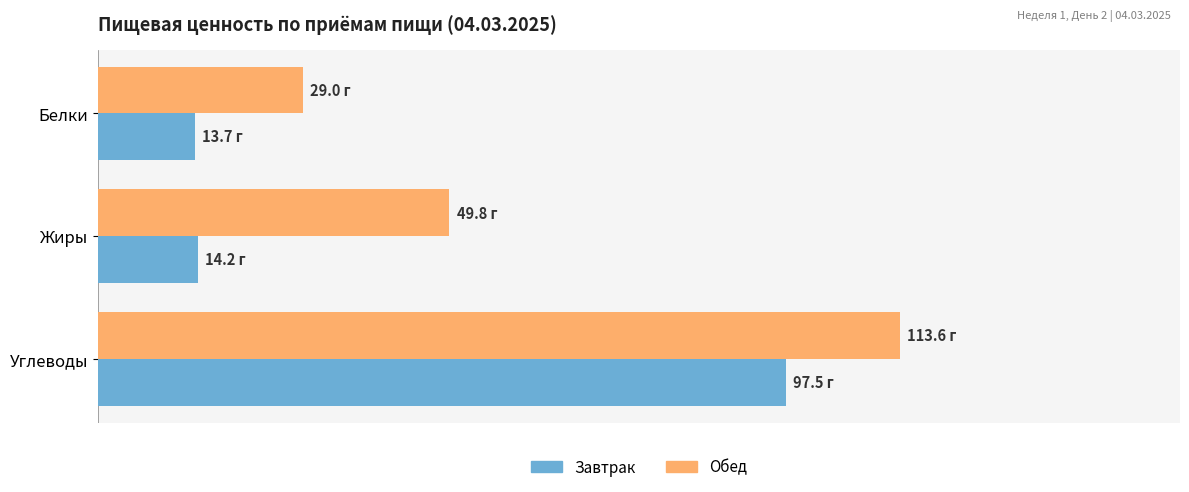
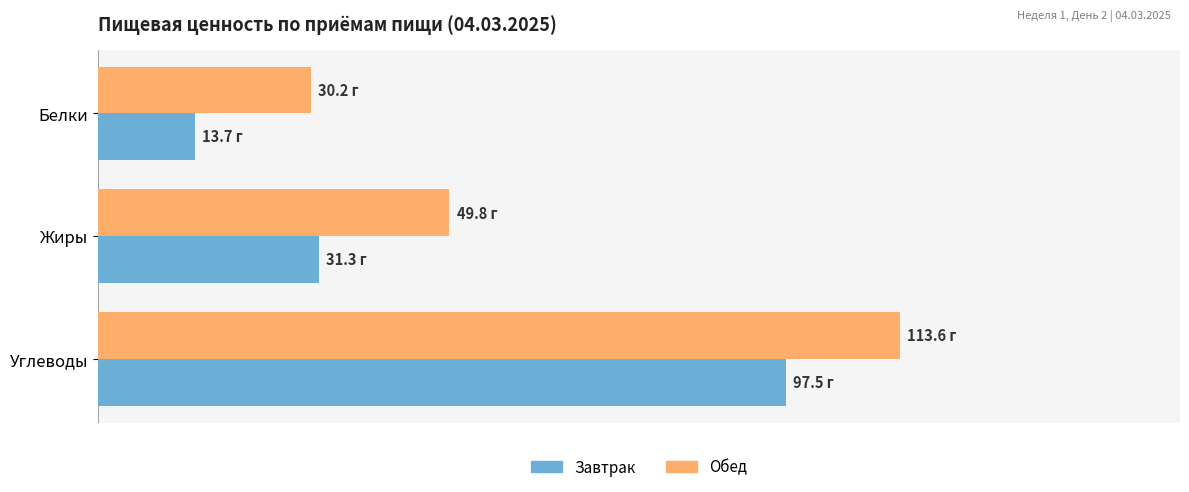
Обед, Белки: 29.0 -> 30.2
Завтрак, Жиры: 14.2 -> 31.3
